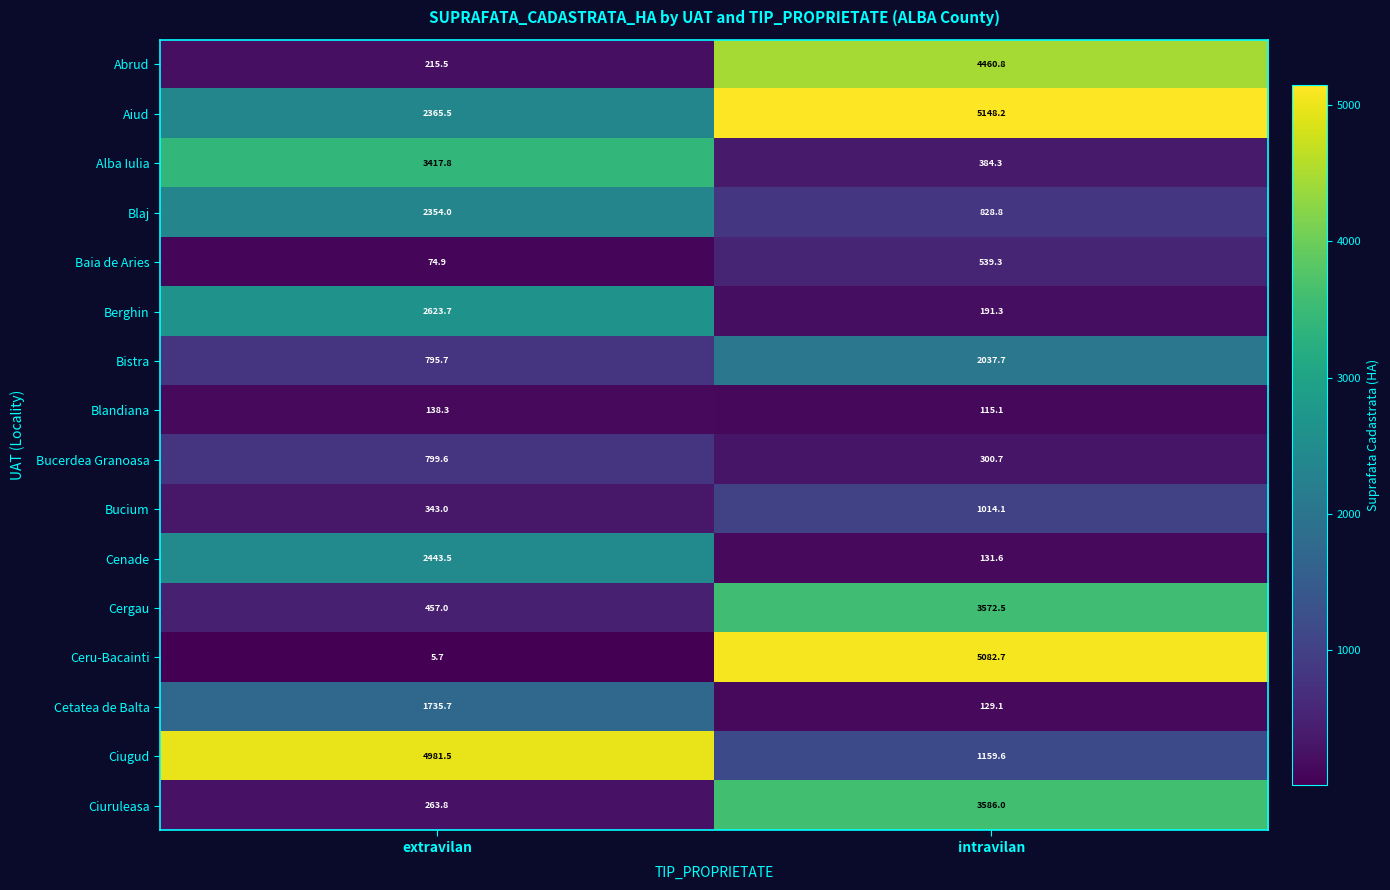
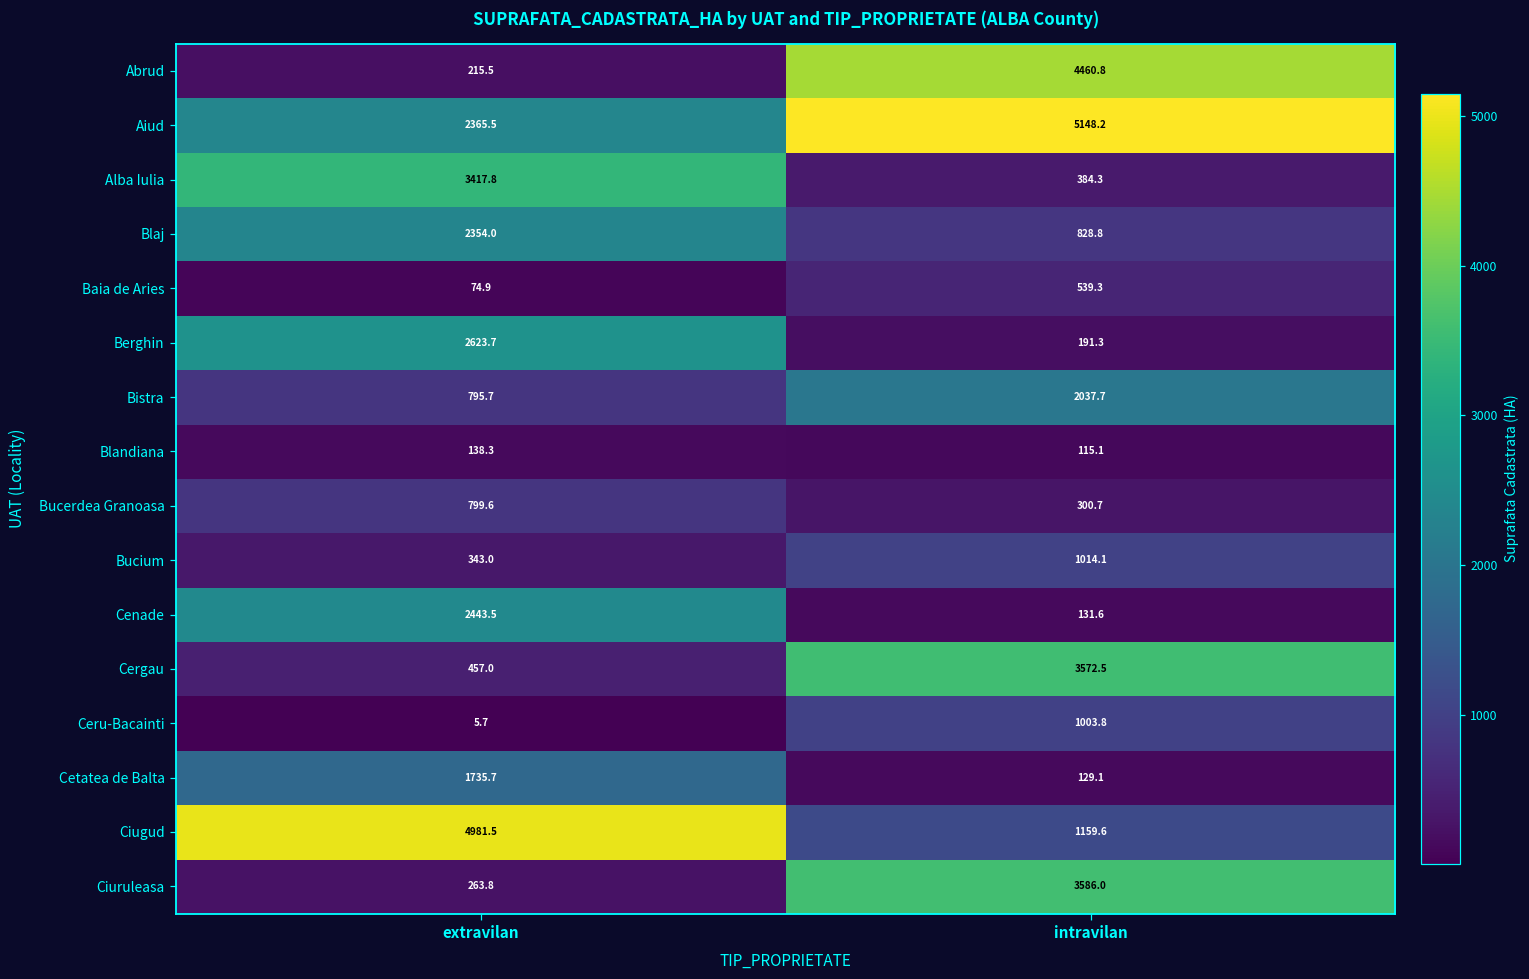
Ceru-Bacainti, intravilan: 5082.7 -> 1003.8
